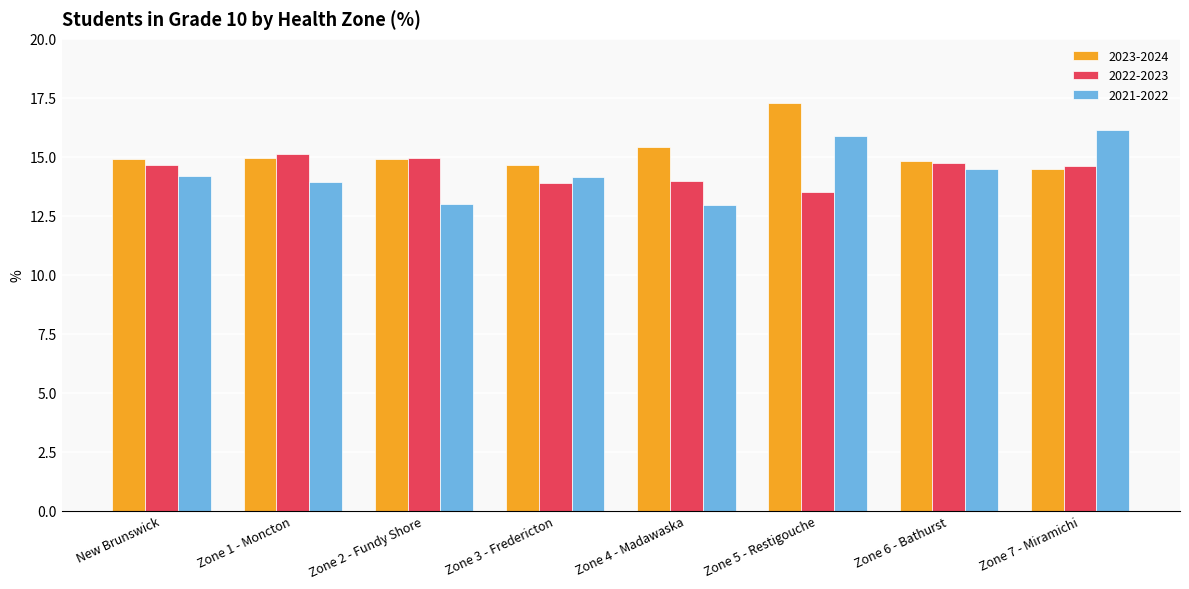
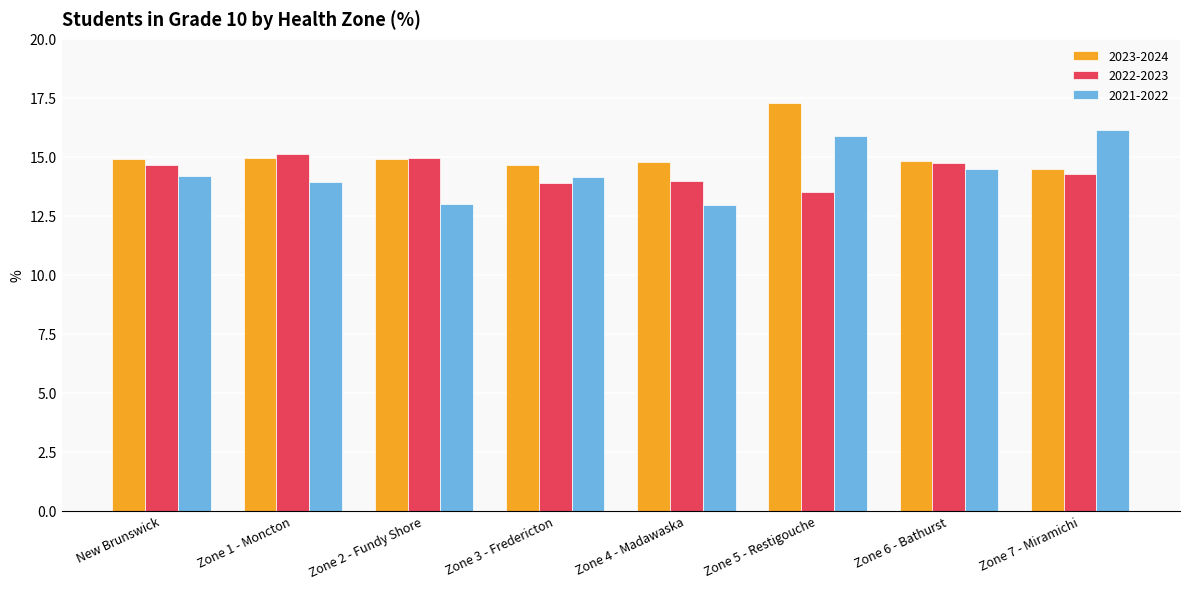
2023-2024, Zone 4 - Madawaska: 15.4 -> 14.8
2022-2023, Zone 7 - Miramichi: 14.6 -> 14.3
